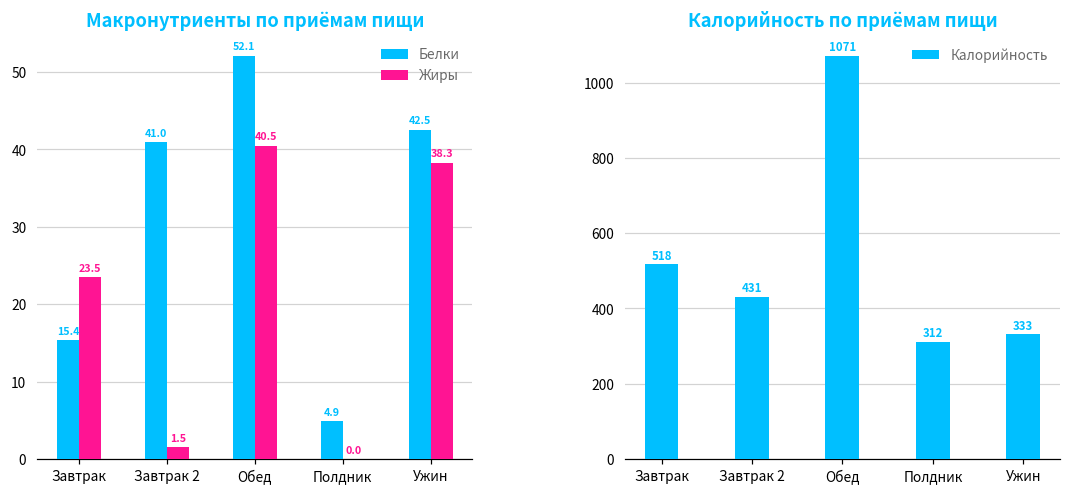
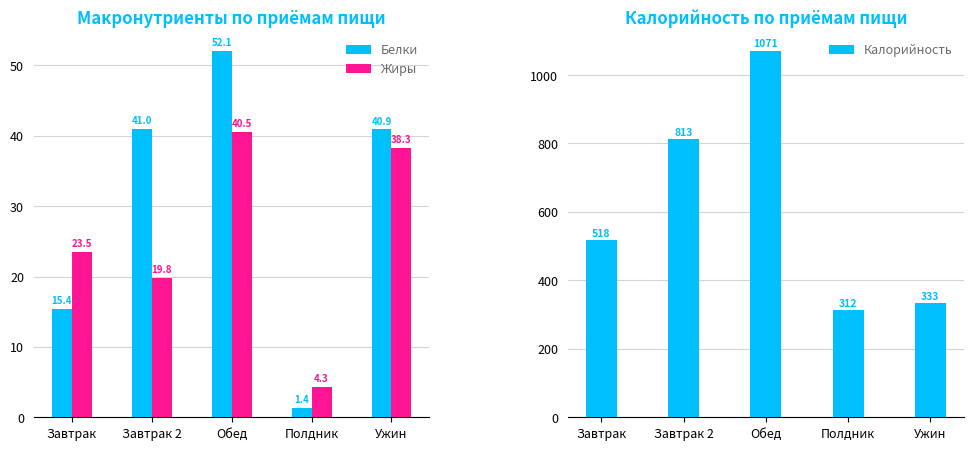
Макронутриенты по приёмам пищи, Жиры, Завтрак 2: 1.5 -> 19.8
Макронутриенты по приёмам пищи, Белки, Полдник: 4.9 -> 1.4
Макронутриенты по приёмам пищи, Жиры, Полдник: 0.0 -> 4.3
Макронутриенты по приёмам пищи, Белки, Ужин: 42.5 -> 40.9
Калорийность по приёмам пищи, Завтрак 2: 431 -> 813
